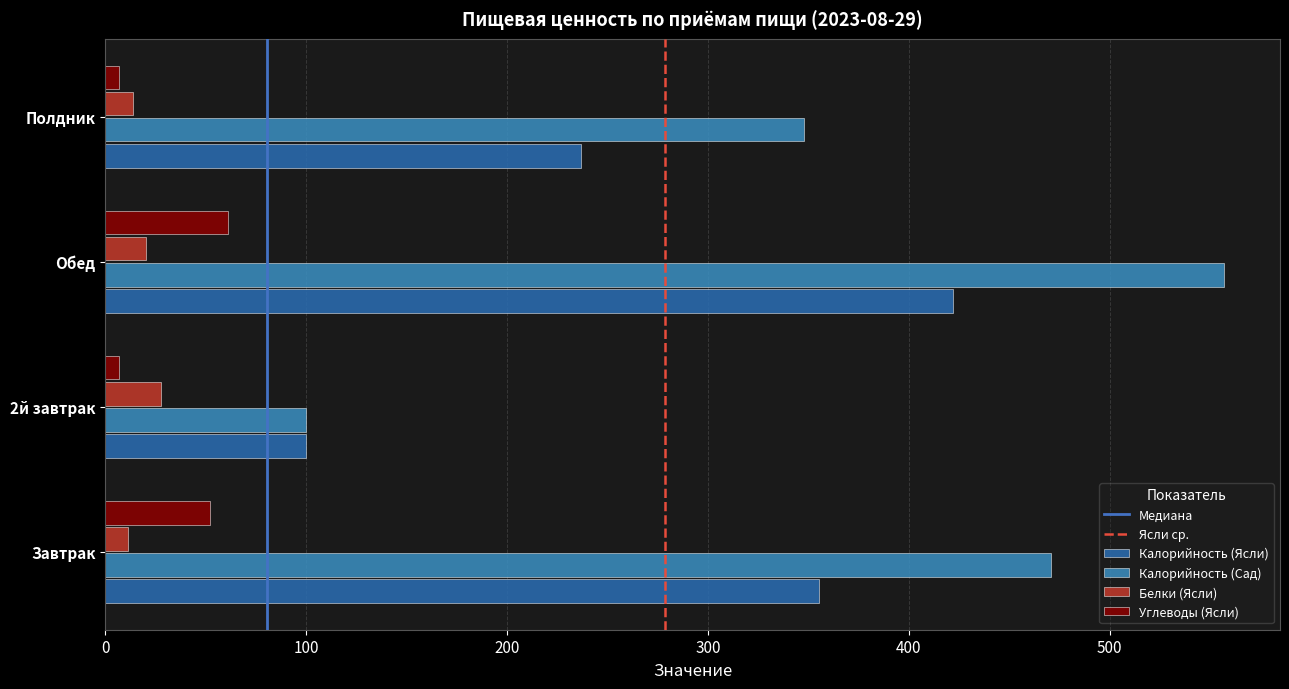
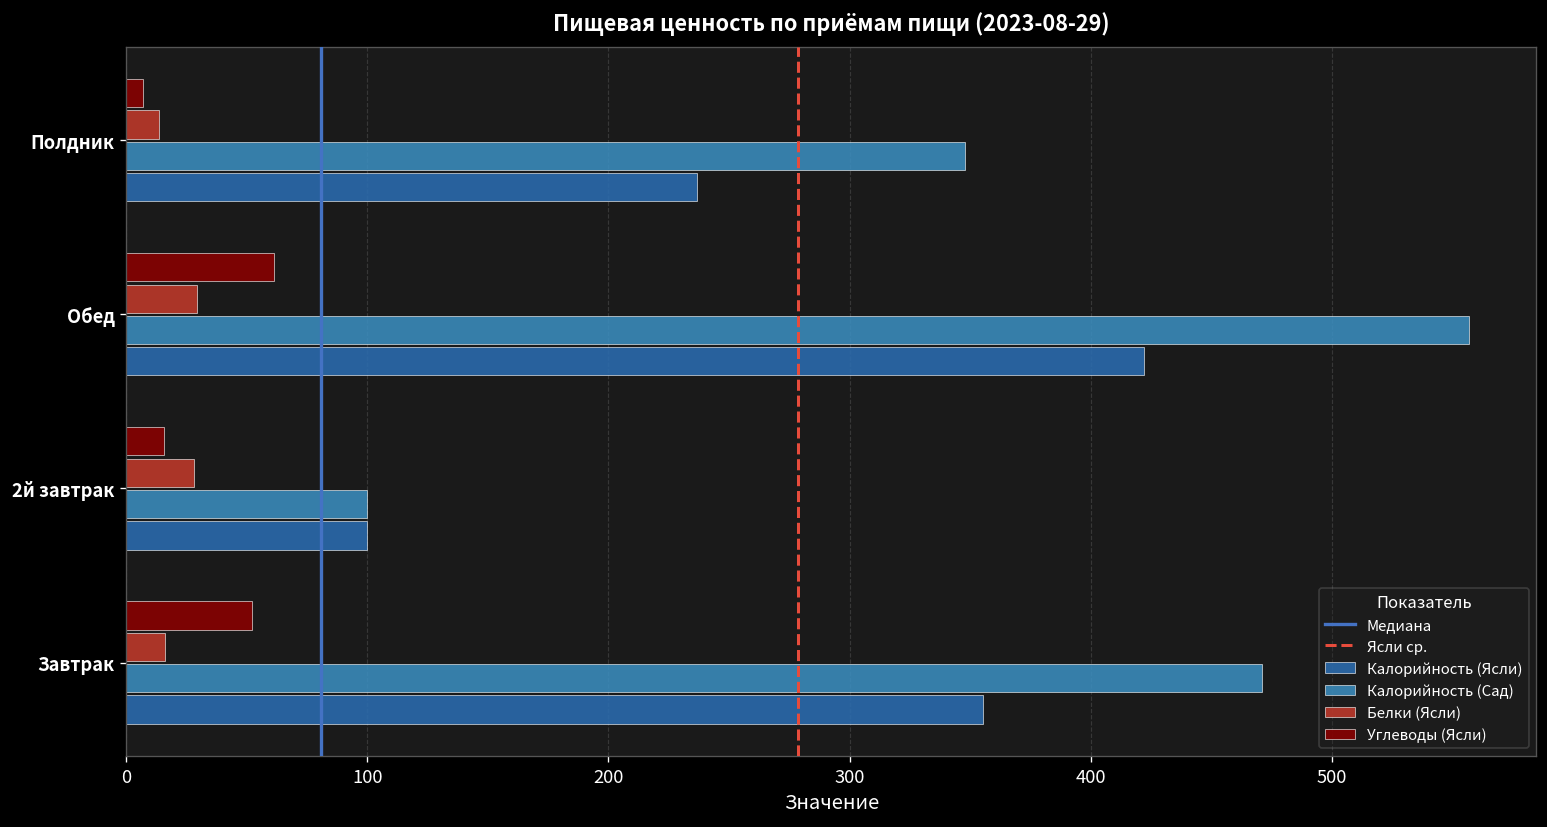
Белки (Ясли), Обед: 20 -> 29
Углеводы (Ясли), 2й завтрак: 7 -> 16
Белки (Ясли), Завтрак: 11 -> 16
